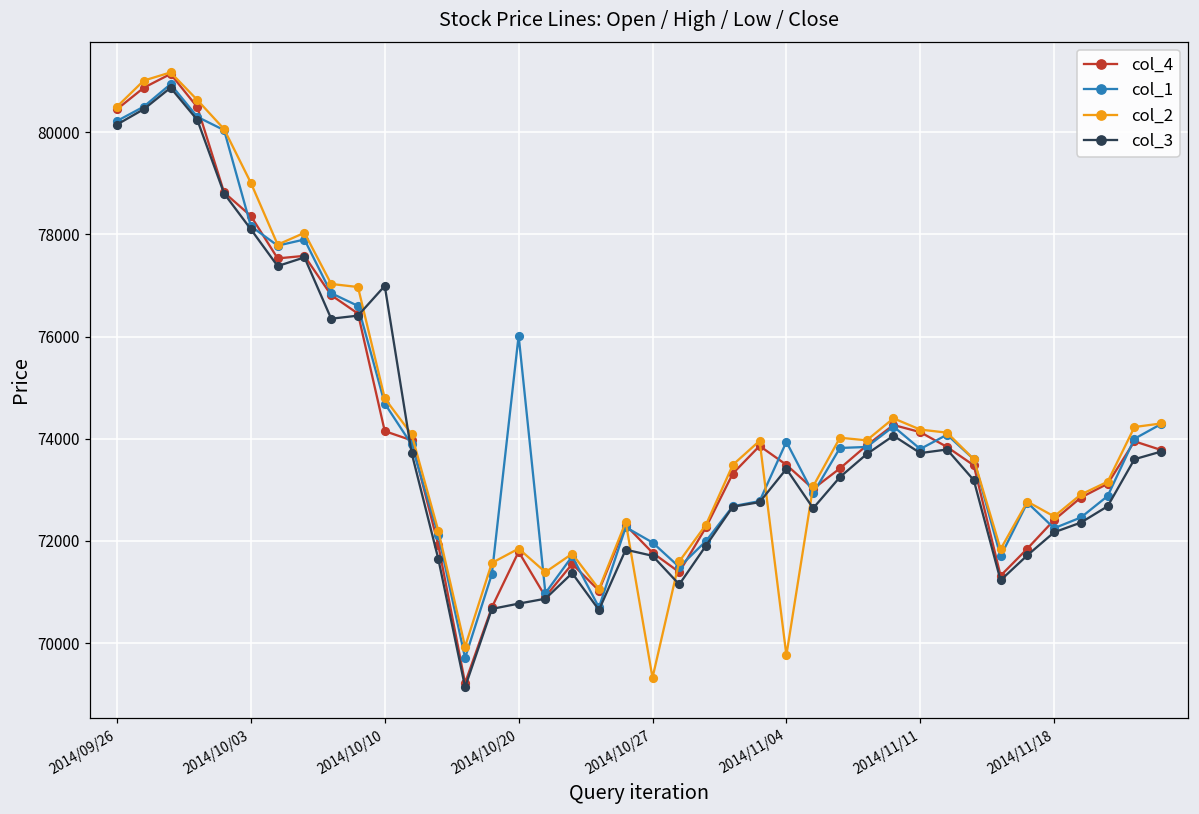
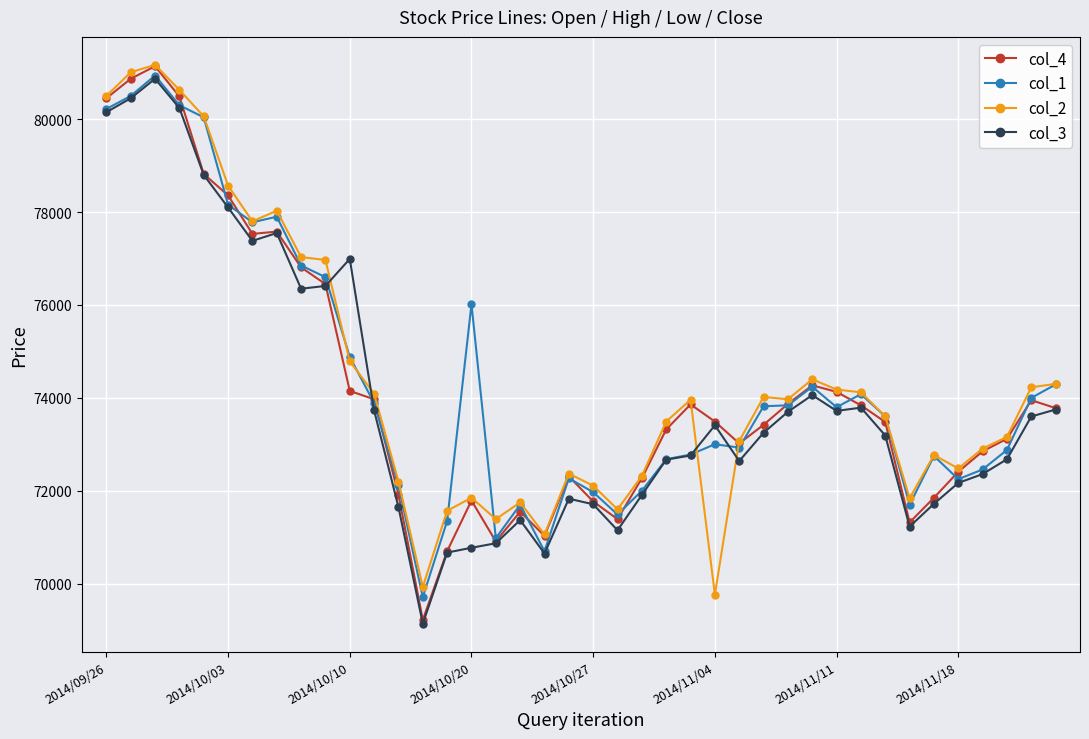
col_2, 2014/10/03: 79000 -> 78600
col_1, 2014/10/10: 74700 -> 74900
col_2, 2014/10/27: 69300 -> 72100
col_1, 2014/11/04: 73900 -> 73000
